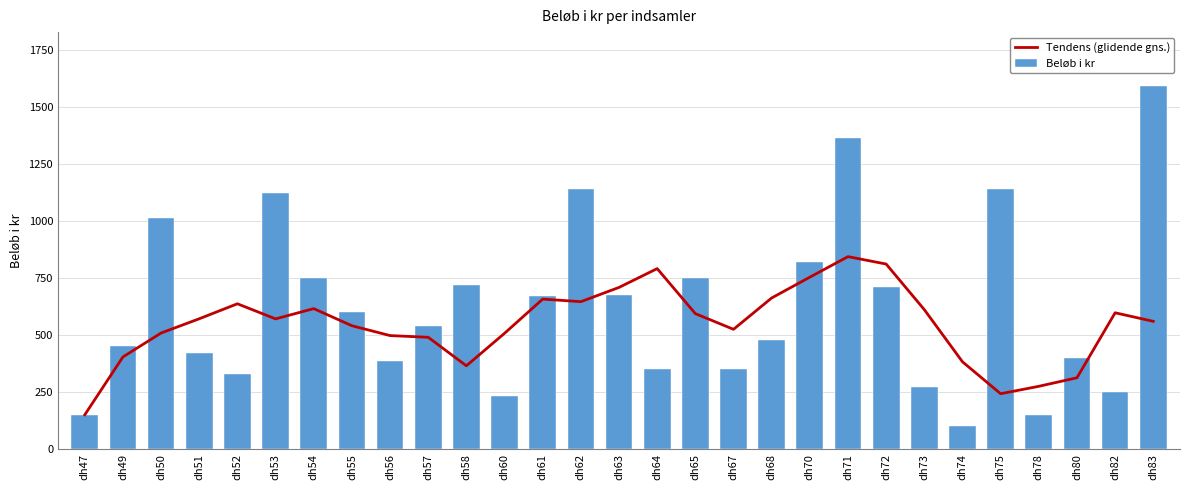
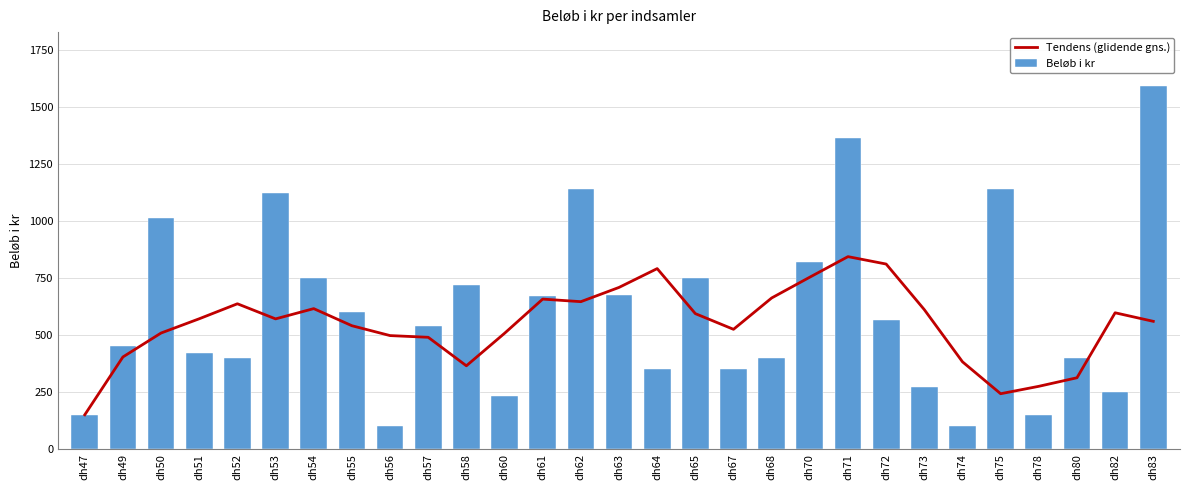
Beløb i kr, dh52: 330 -> 400
Beløb i kr, dh56: 390 -> 100
Beløb i kr, dh68: 480 -> 400
Beløb i kr, dh72: 710 -> 570
